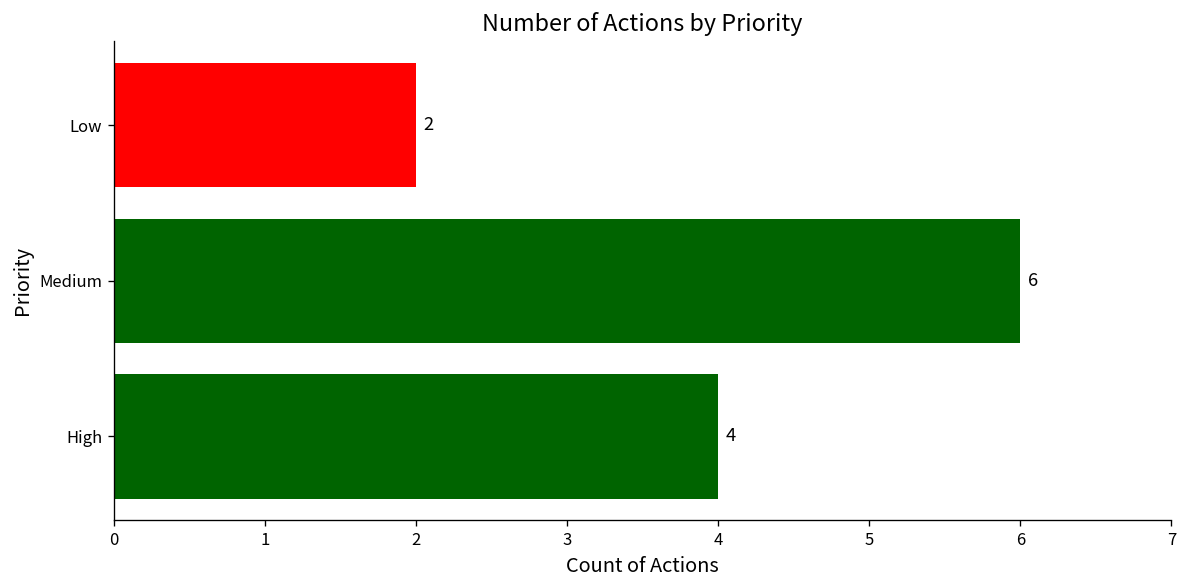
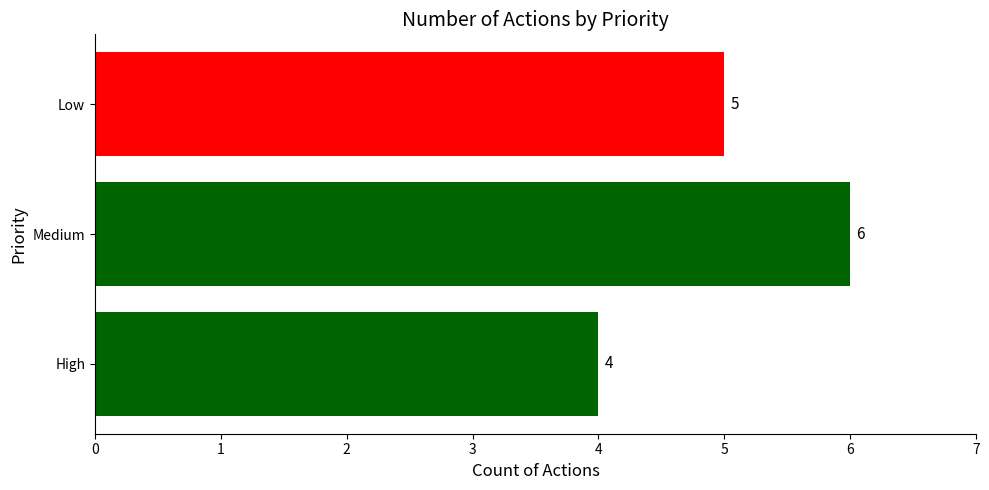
Low: 2 -> 5
